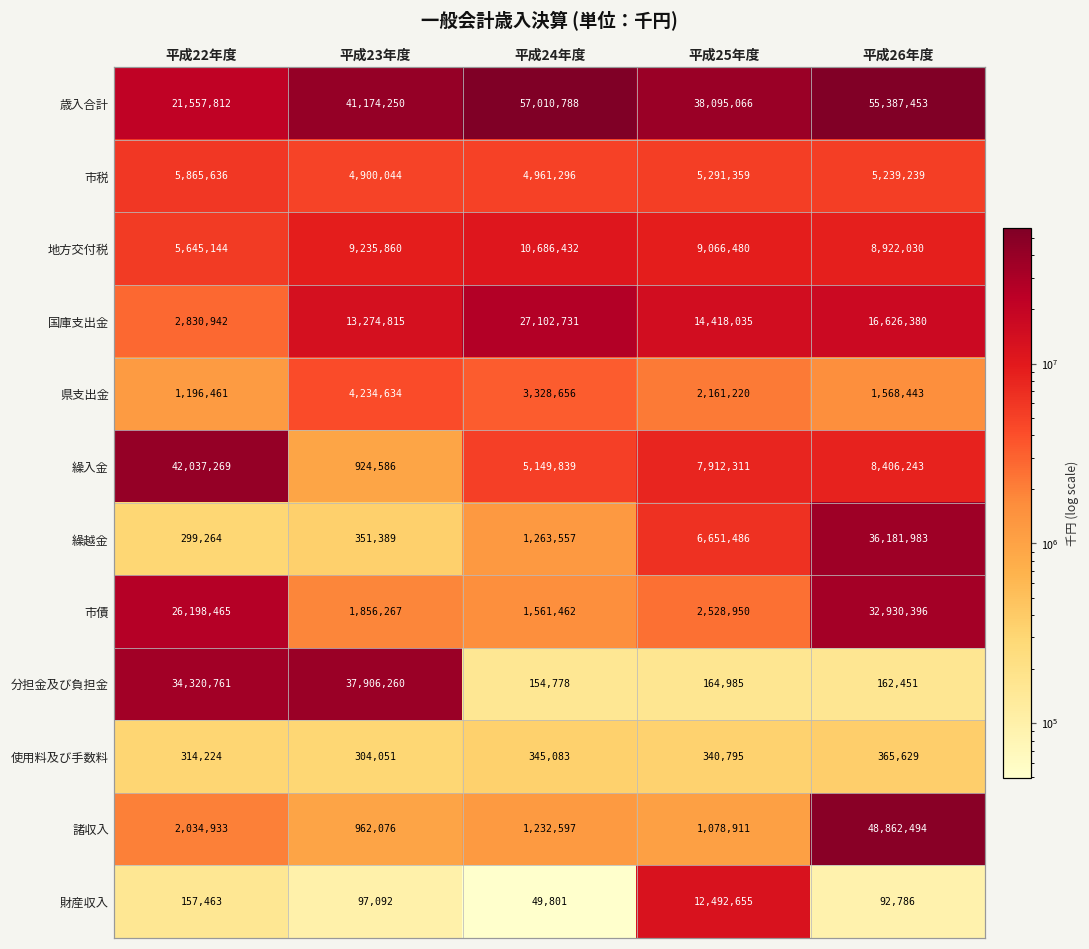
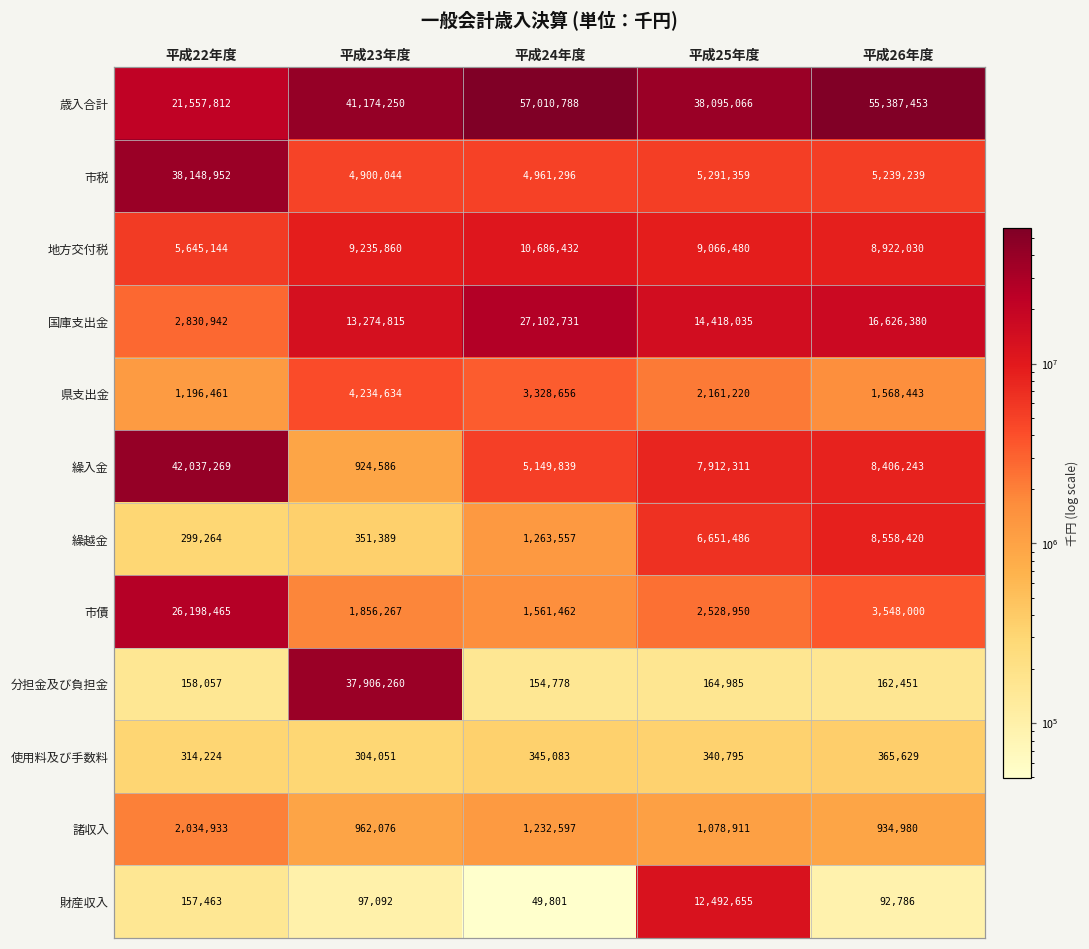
市税, 平成22年度: 5,865,636 -> 38,148,952
繰越金, 平成26年度: 36,181,983 -> 8,558,420
市債, 平成26年度: 32,930,396 -> 3,548,000
分担金及び負担金, 平成22年度: 34,320,761 -> 158,057
諸収入, 平成26年度: 48,862,494 -> 934,980
